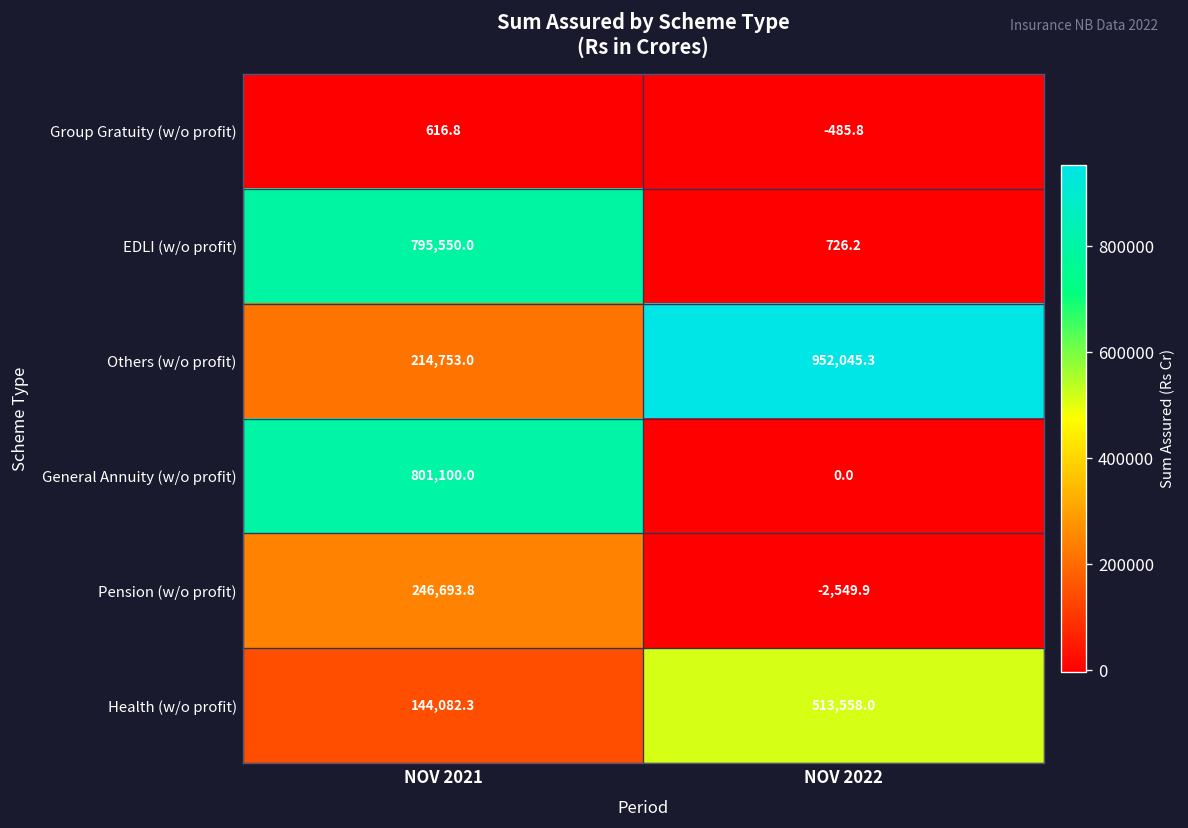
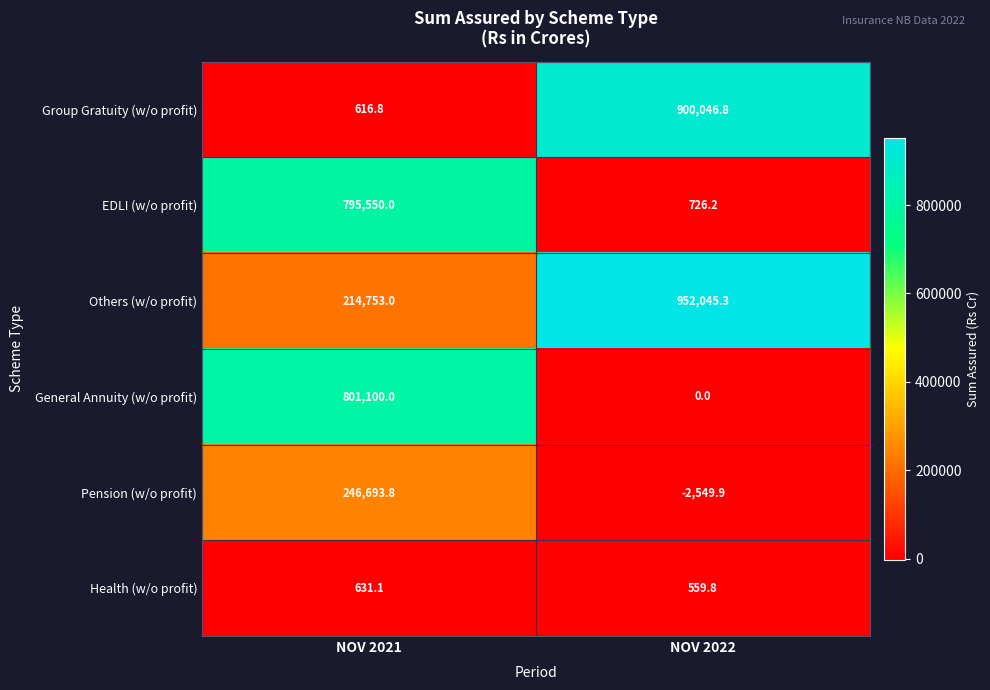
Group Gratuity (w/o profit), NOV 2022: -485.8 -> 900,046.8
Health (w/o profit), NOV 2021: 144,082.3 -> 631.1
Health (w/o profit), NOV 2022: 513,558.0 -> 559.8
